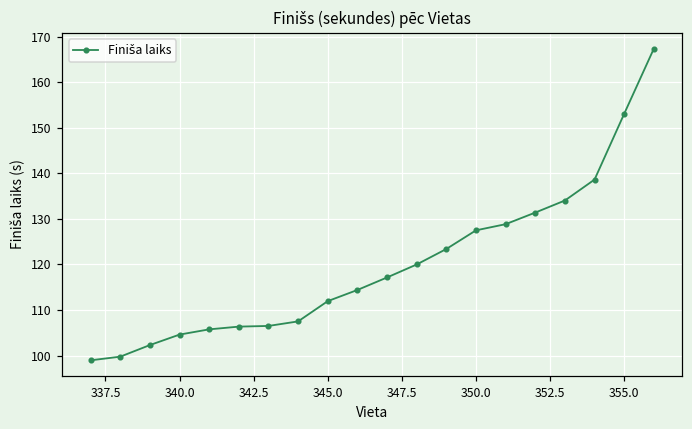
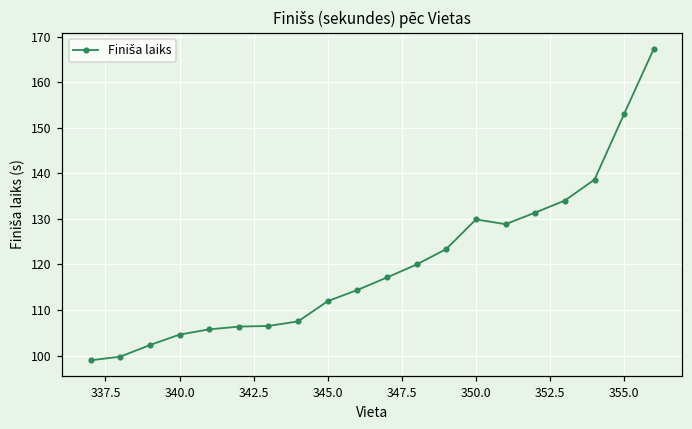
350.0: 128 -> 130
